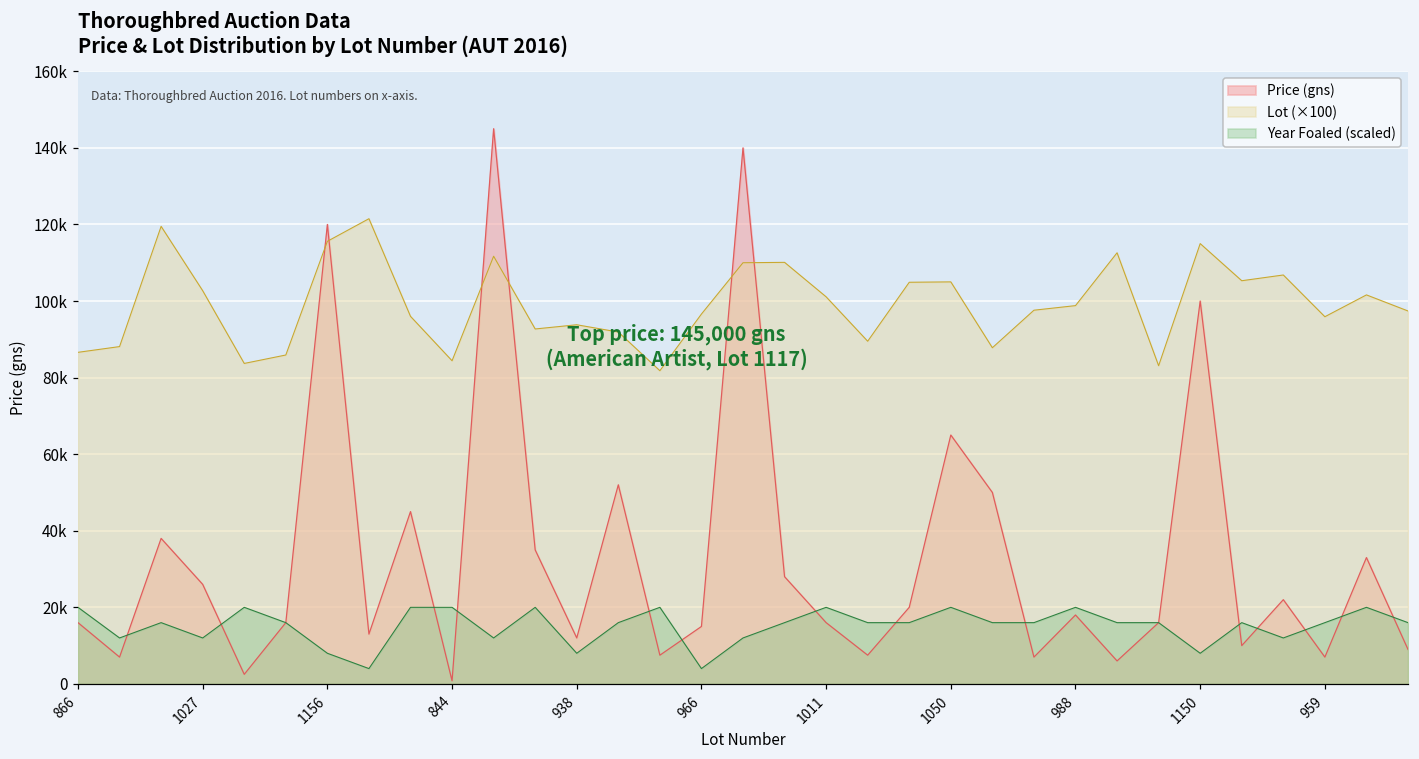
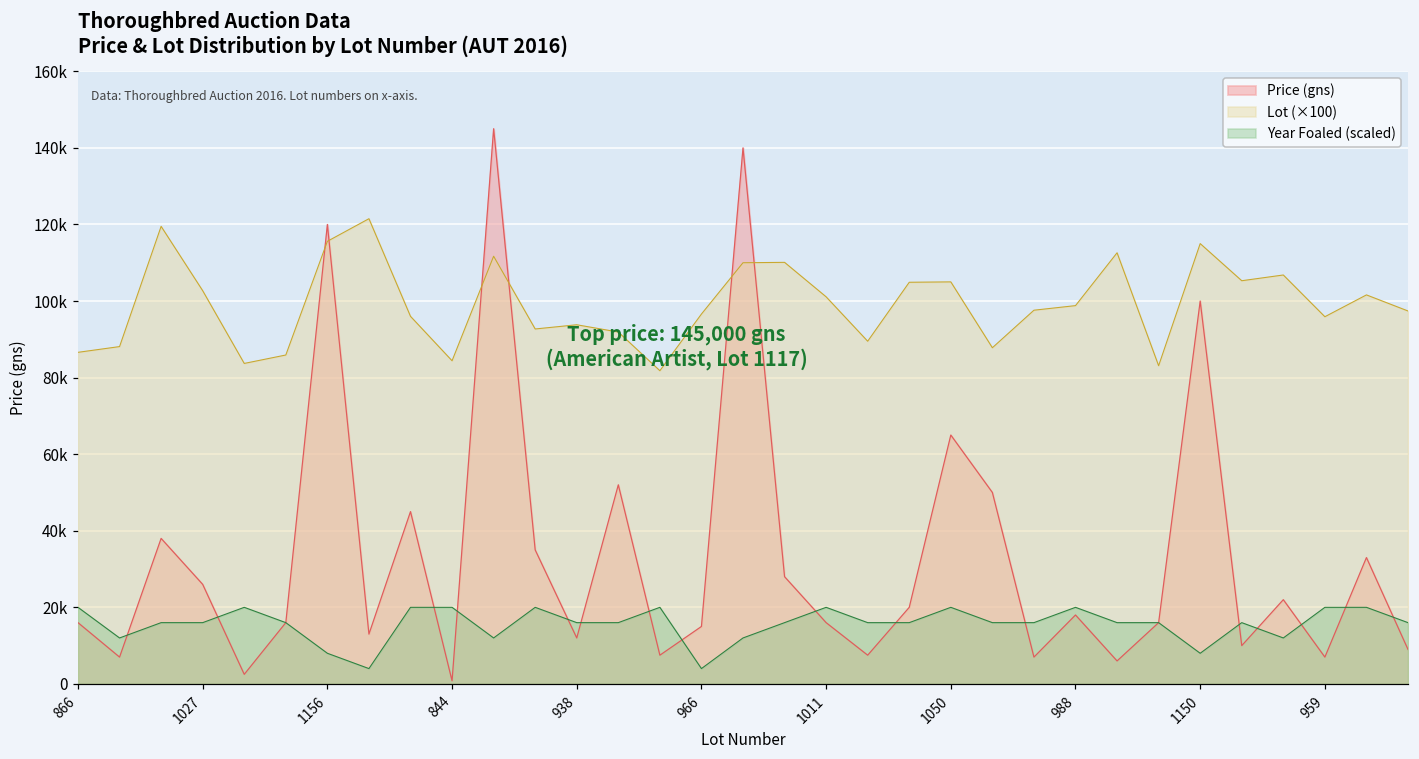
Year Foaled (scaled), 1027: 12000 -> 16000
Year Foaled (scaled), 938: 8000 -> 16000
Year Foaled (scaled), 959: 16000 -> 20000
